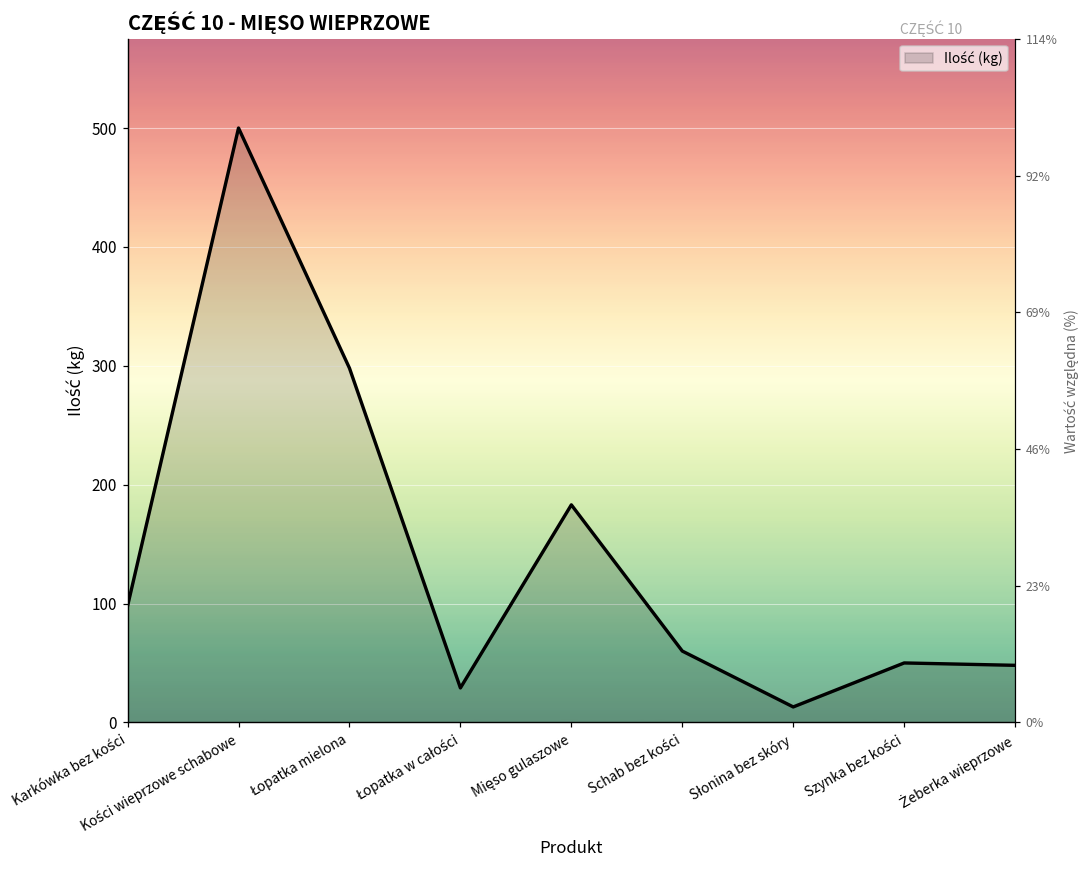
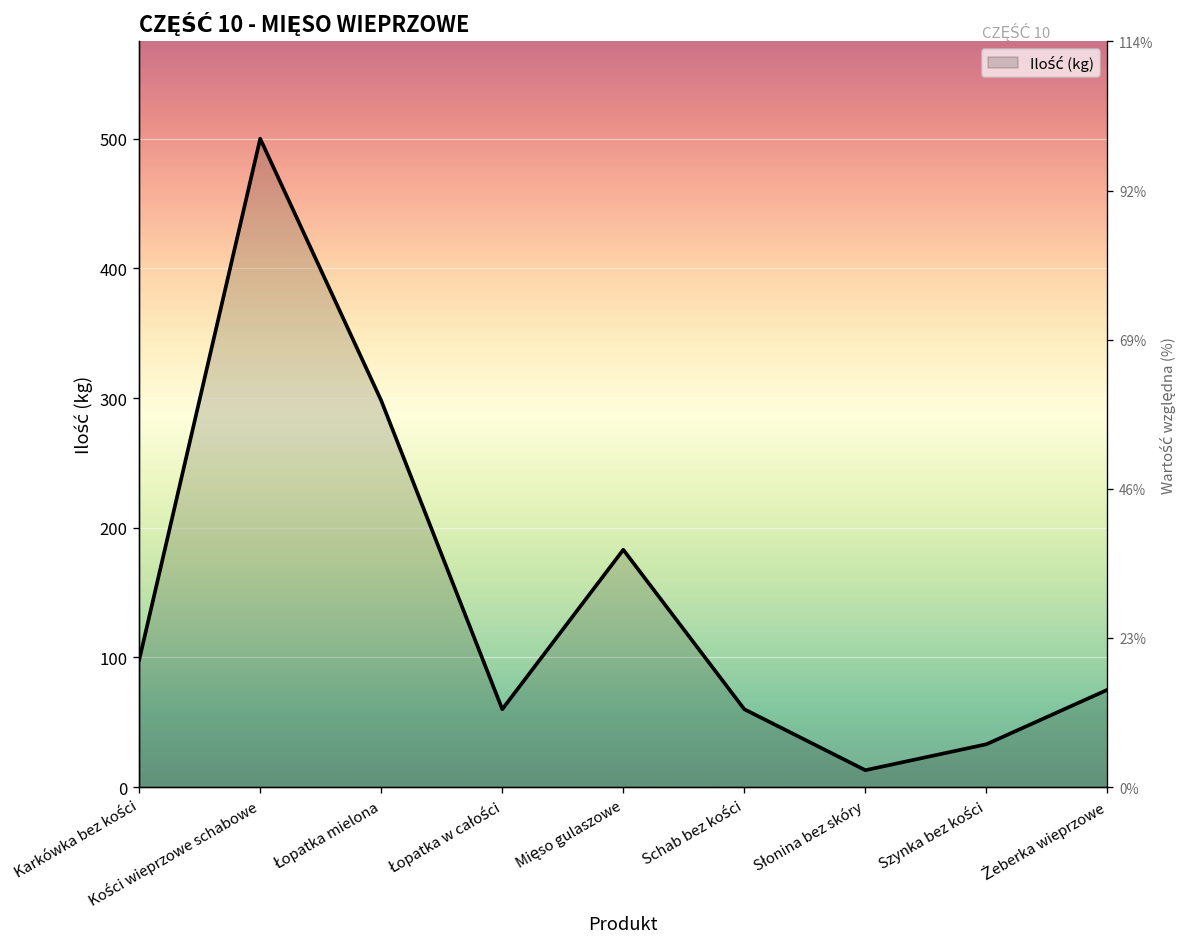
Łopatka w całości: 29 -> 60
Szynka bez kości: 50 -> 33
Żeberka wieprzowe: 48 -> 75
